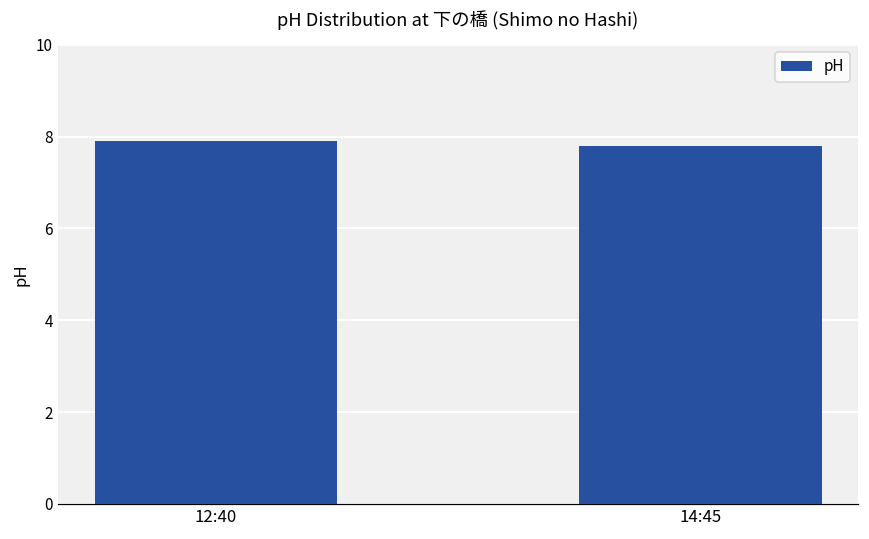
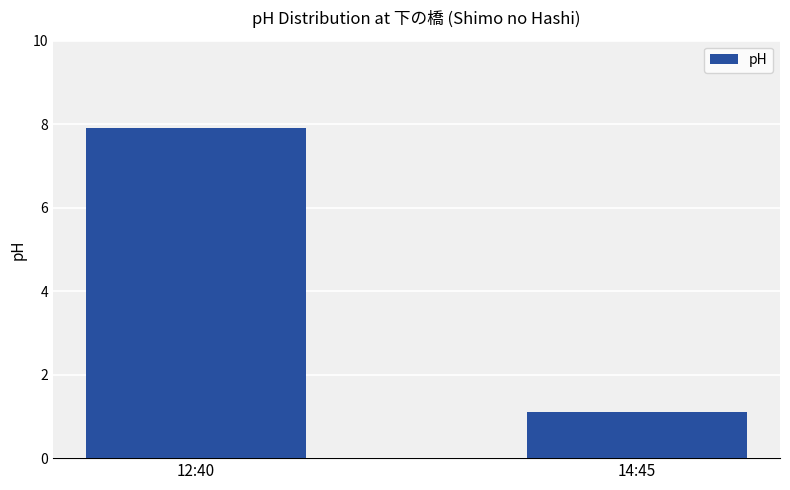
14:45: 7.8 -> 1.1
